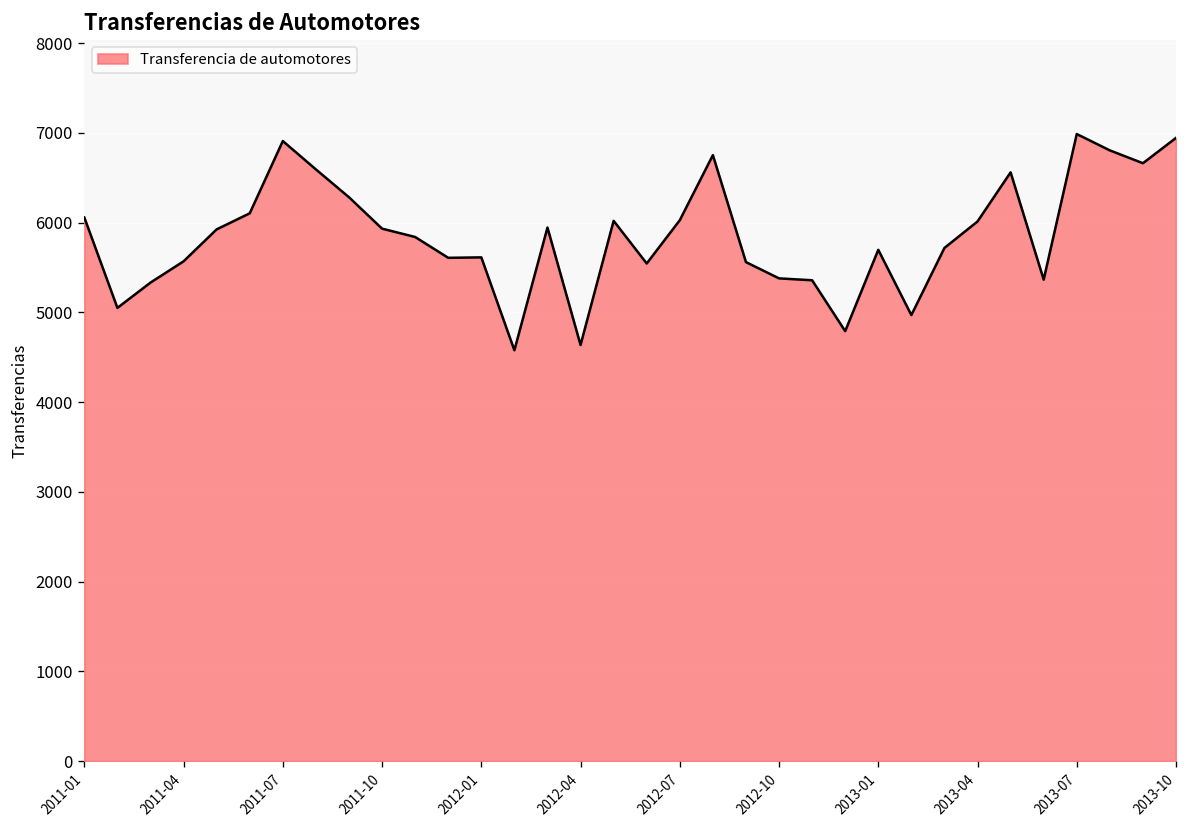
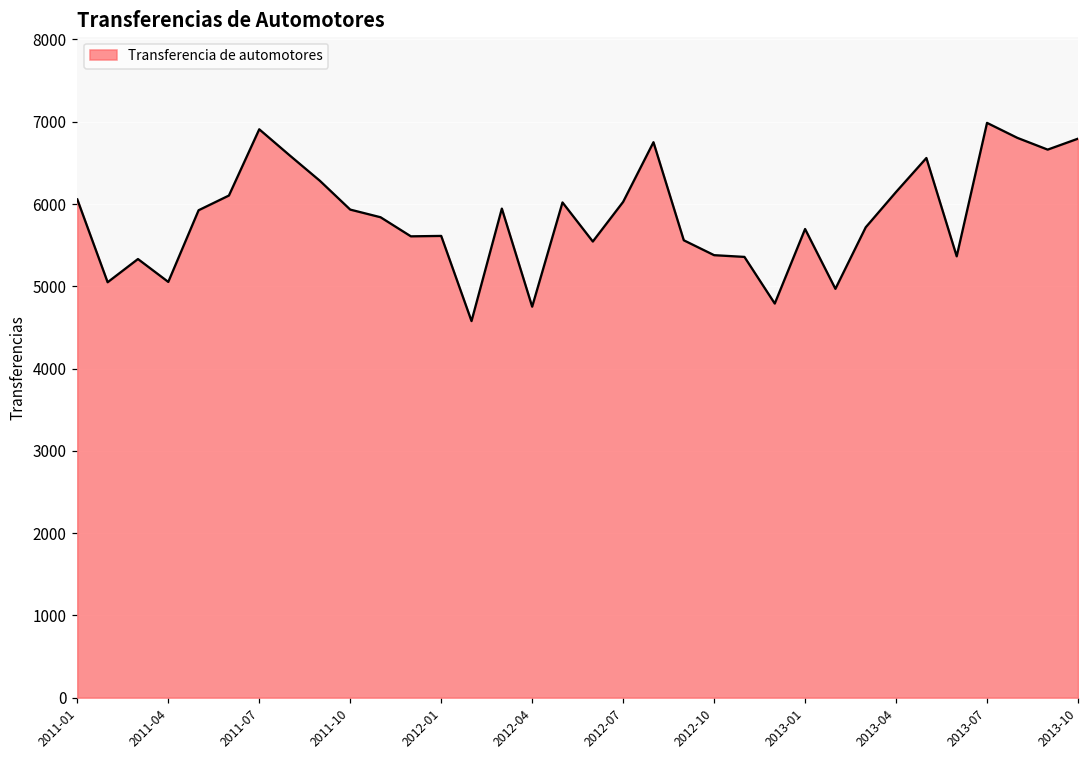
2011-04: 5600 -> 5100
2012-04: 4600 -> 4800
2013-04: 6000 -> 6100
2013-10: 6900 -> 6800
